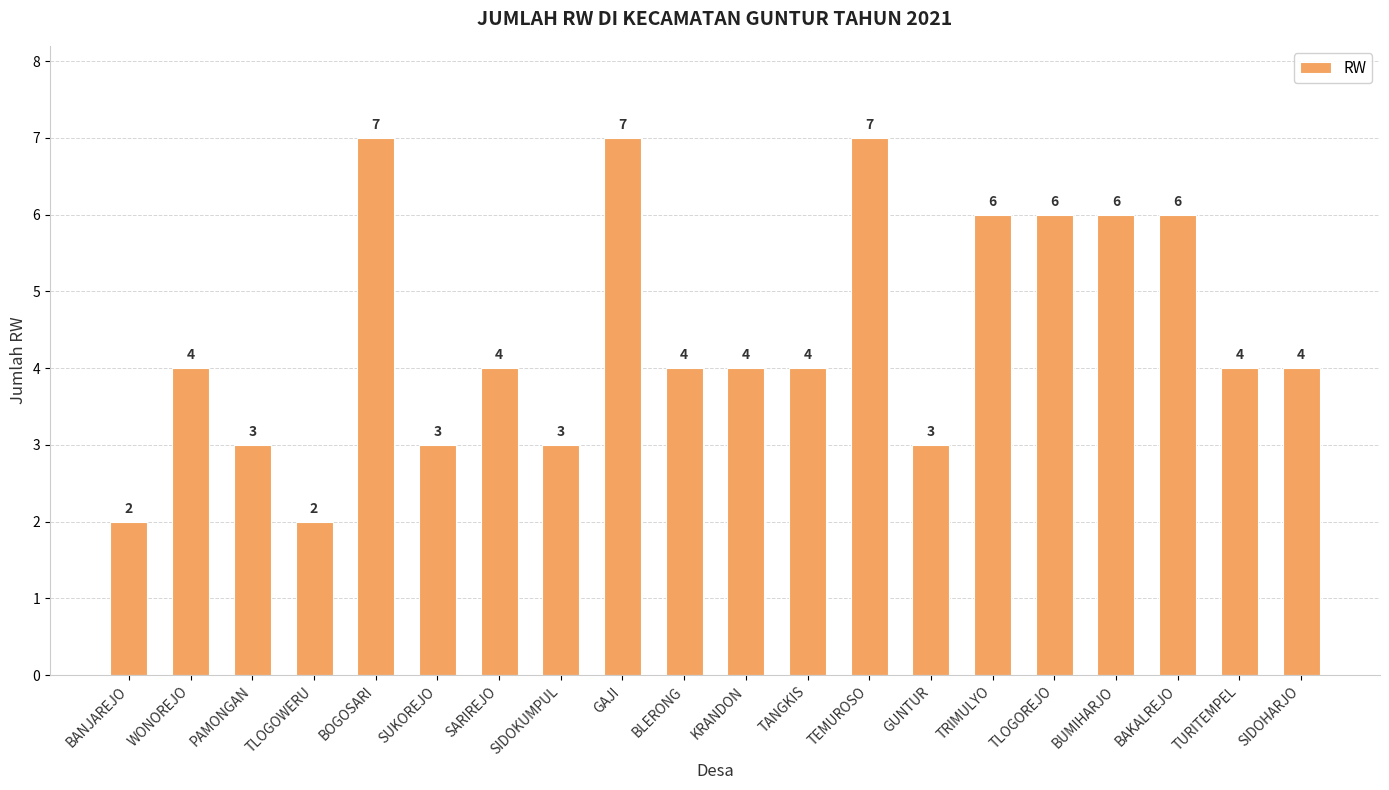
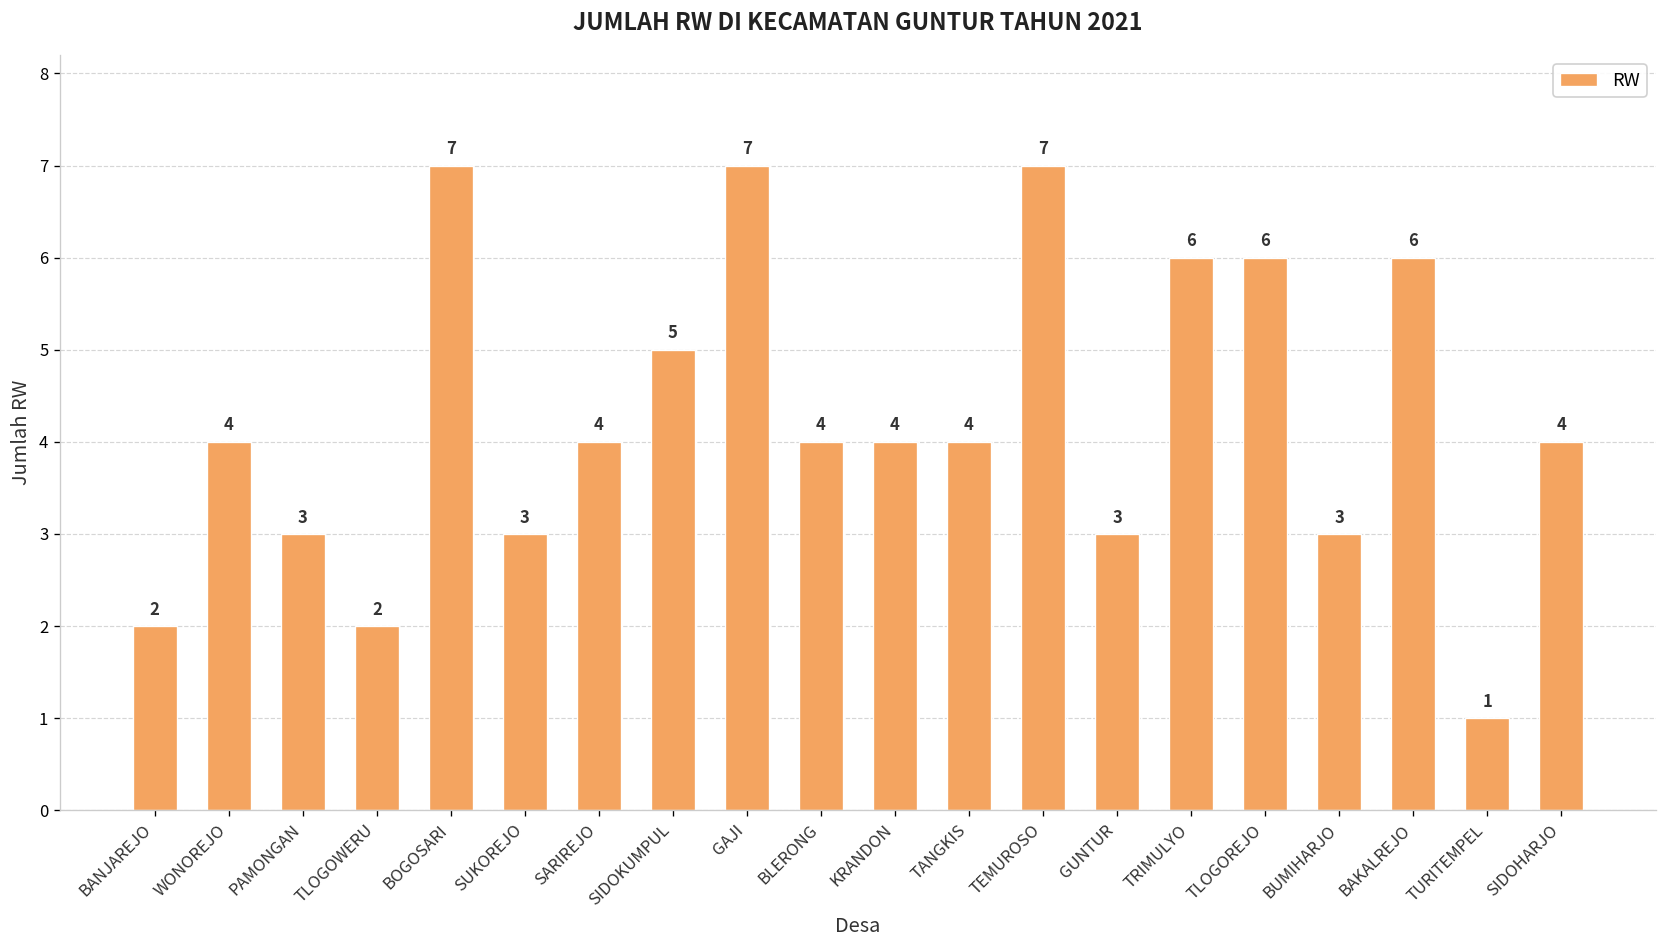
SIDOKUMPUL: 3 -> 5
BUMIHARJO: 6 -> 3
TURITEMPEL: 4 -> 1
